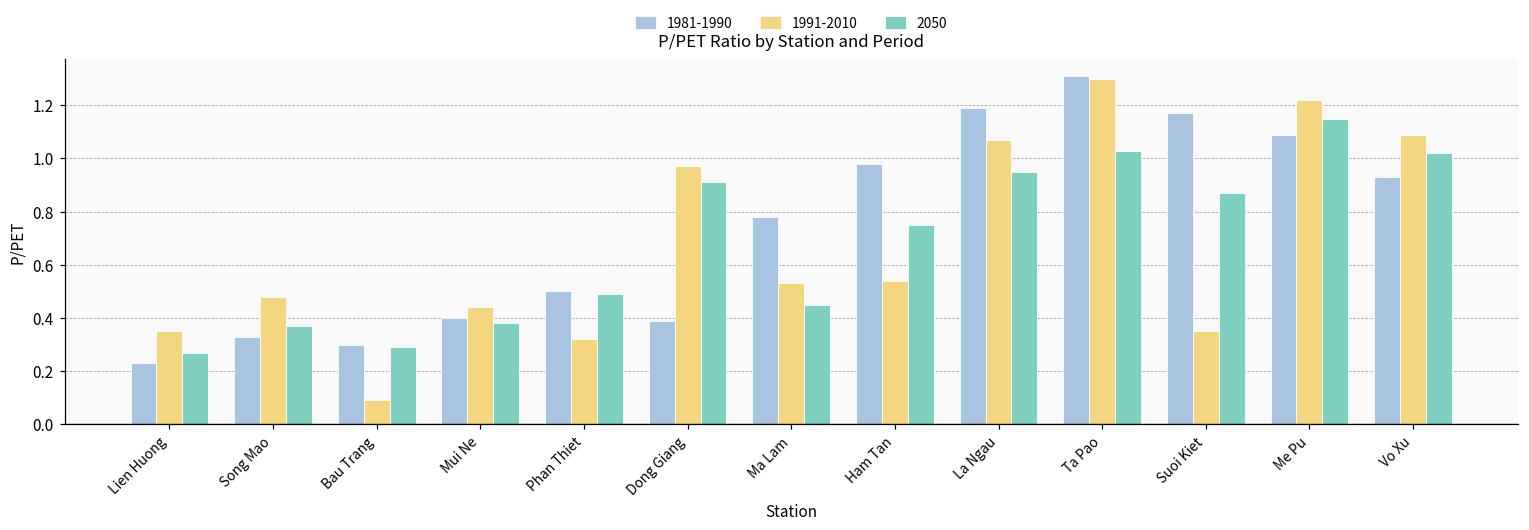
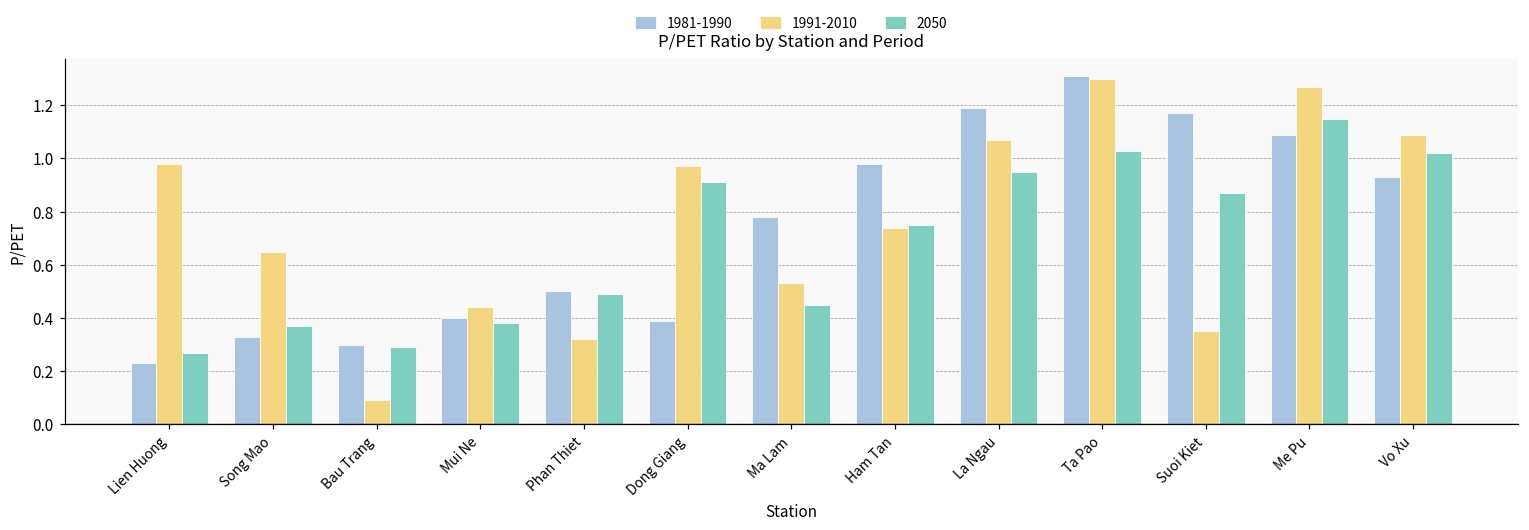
1991-2010, Lien Huong: 0.35 -> 0.98
1991-2010, Song Mao: 0.48 -> 0.65
1991-2010, Ham Tan: 0.54 -> 0.74
1991-2010, Me Pu: 1.22 -> 1.27
